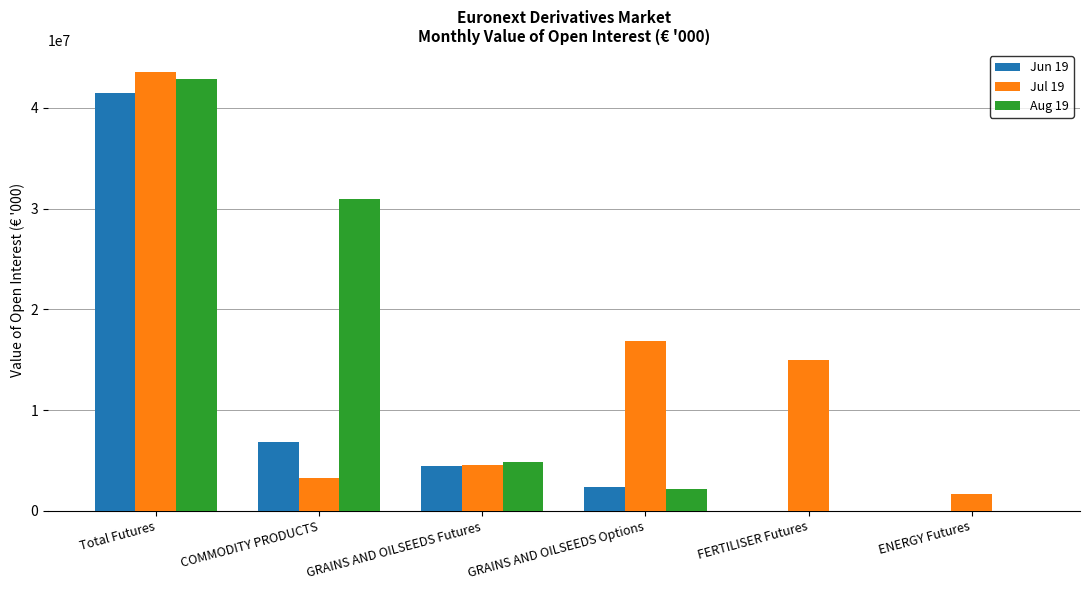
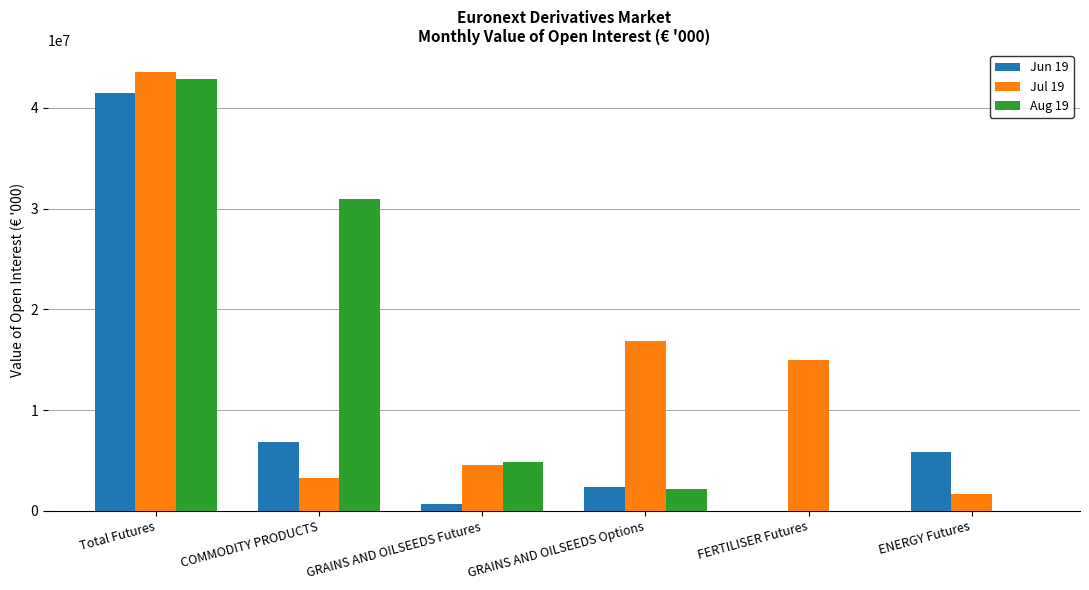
Jun 19, GRAINS AND OILSEEDS Futures: 4400000 -> 700000
Jun 19, ENERGY Futures: 0 -> 5800000
